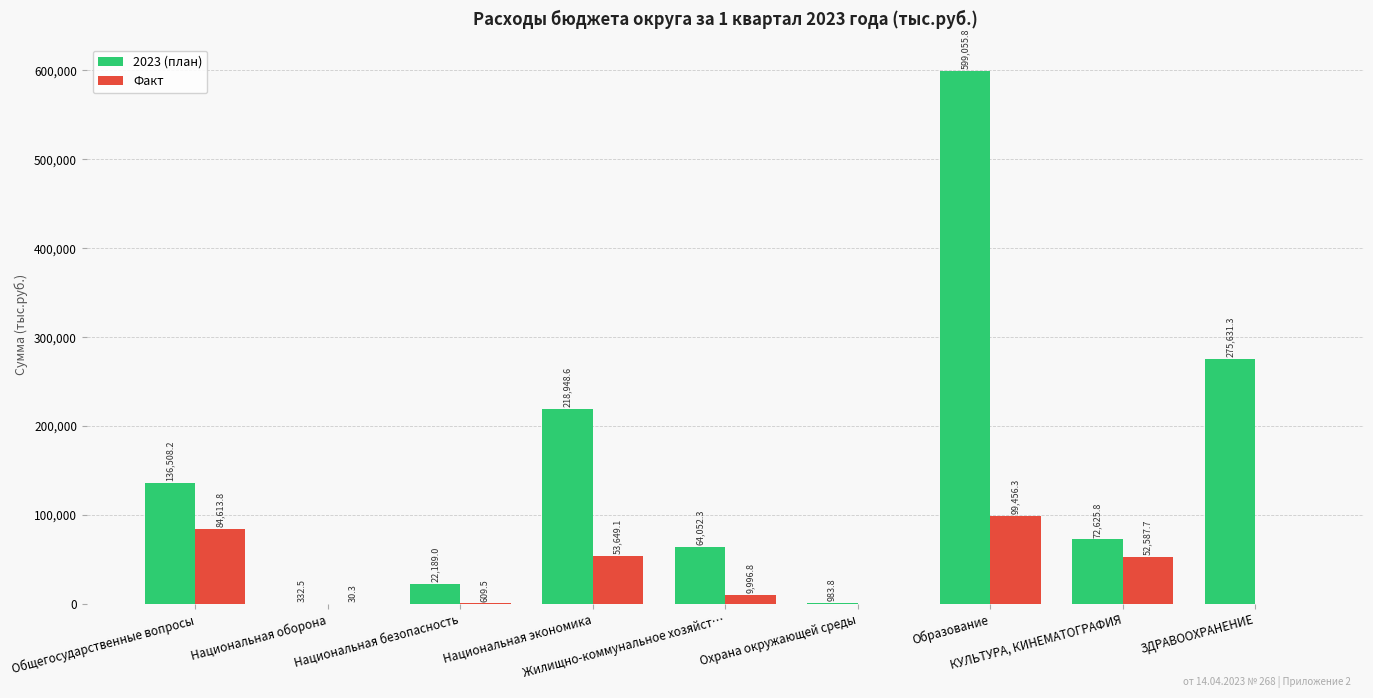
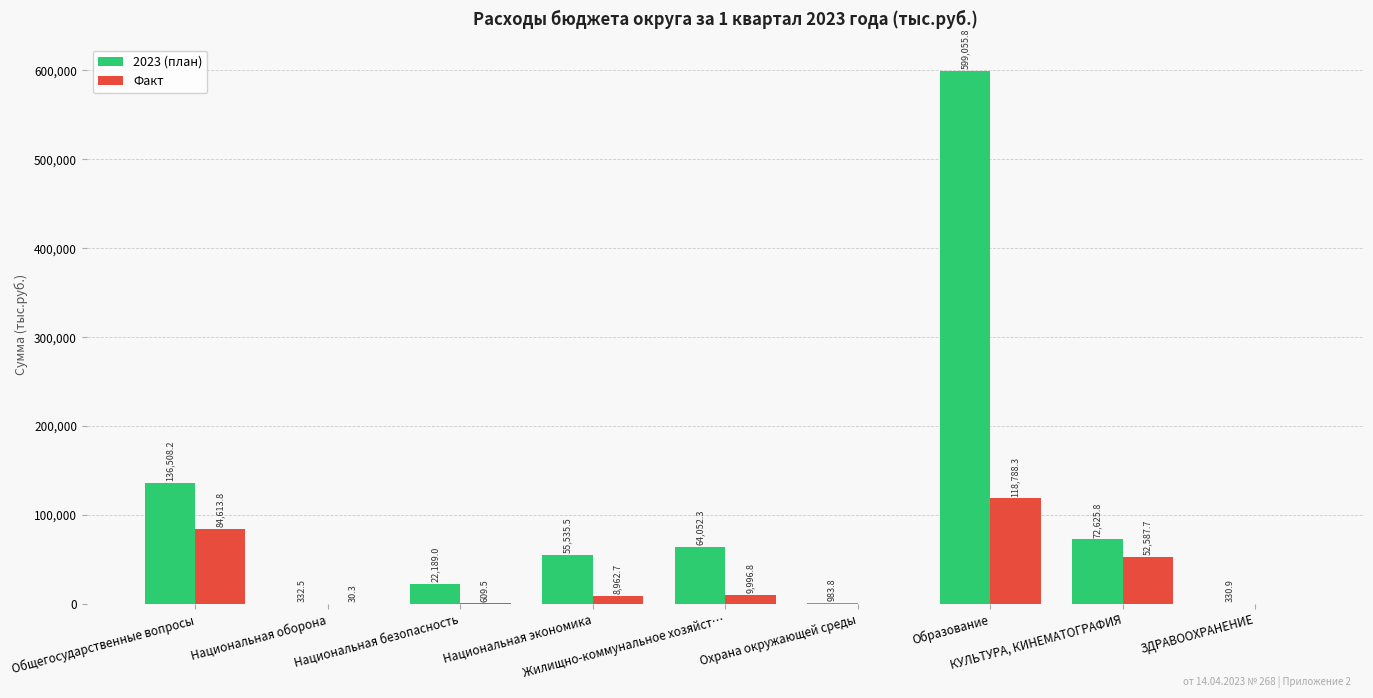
2023 (план), Национальная экономика: 218,948.6 -> 55,535.5
Факт, Национальная экономика: 53,649.1 -> 8,962.7
Факт, Образование: 99,456.3 -> 118,788.3
2023 (план), ЗДРАВООХРАНЕНИЕ: 275,631.3 -> 330.9
